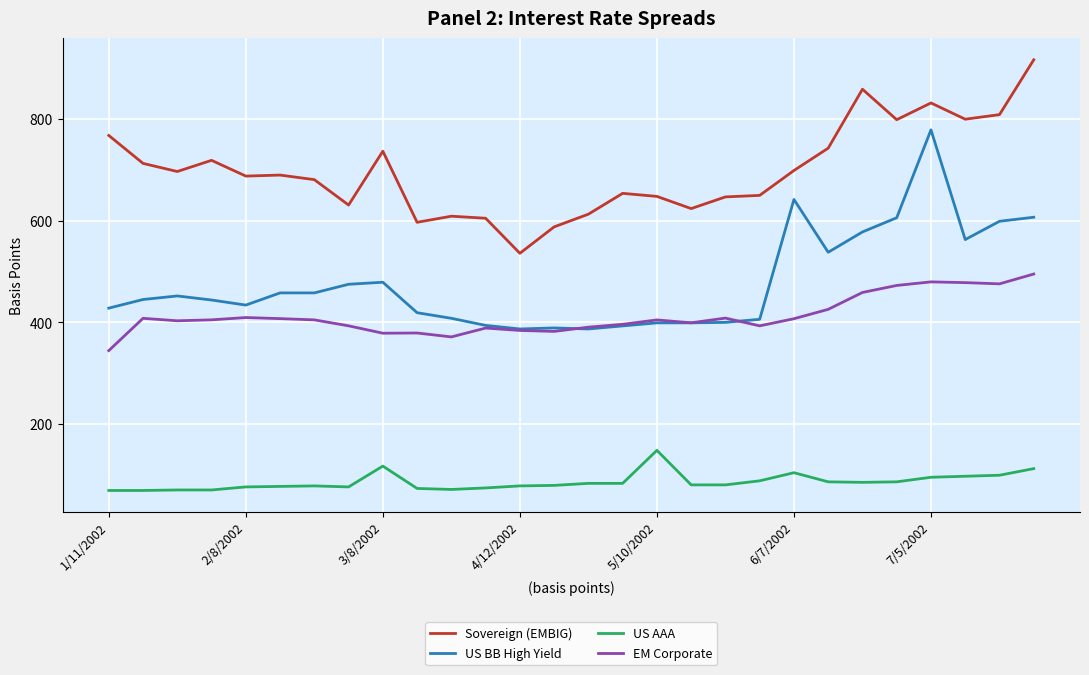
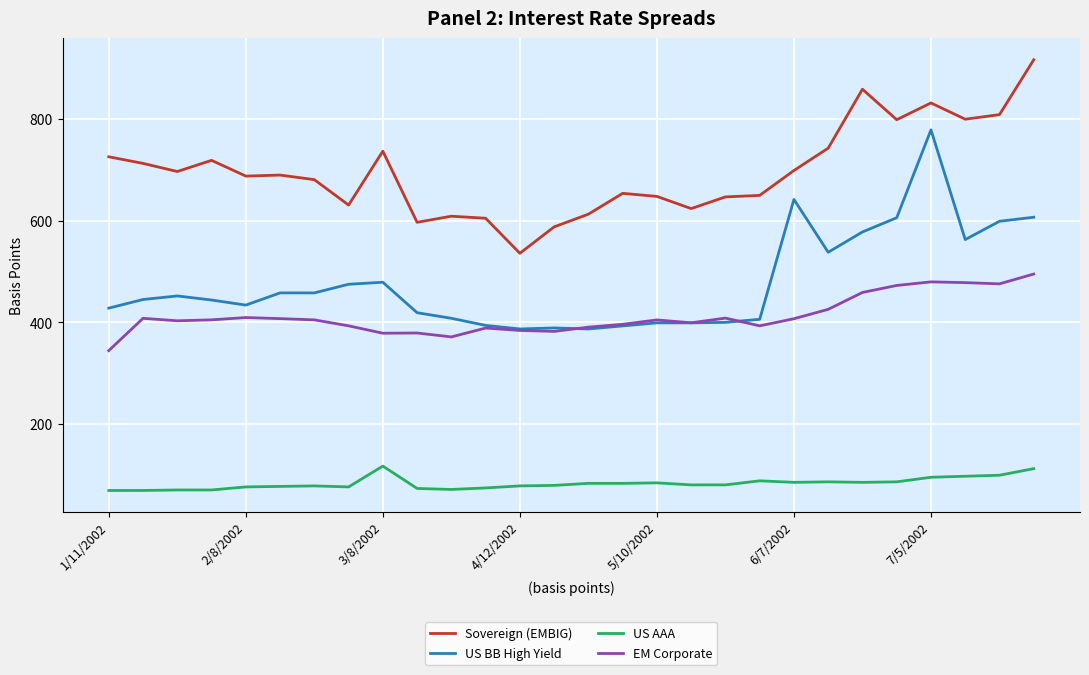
Sovereign (EMBIG), 1/11/2002: 770 -> 730
US AAA, 5/10/2002: 150 -> 80
US AAA, 6/7/2002: 100 -> 90
